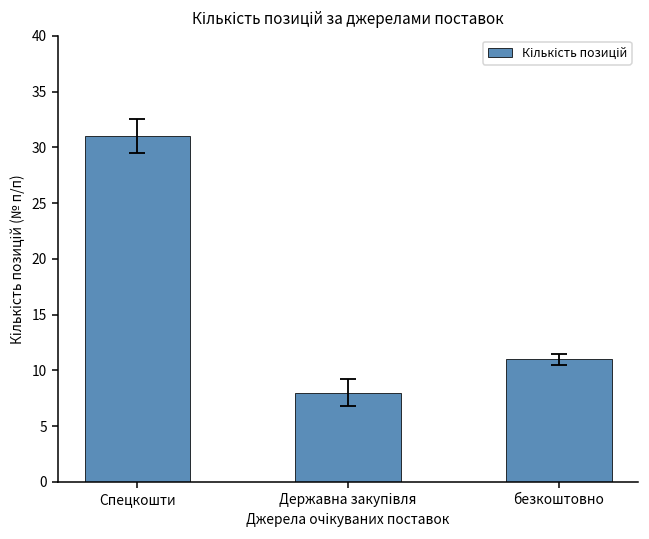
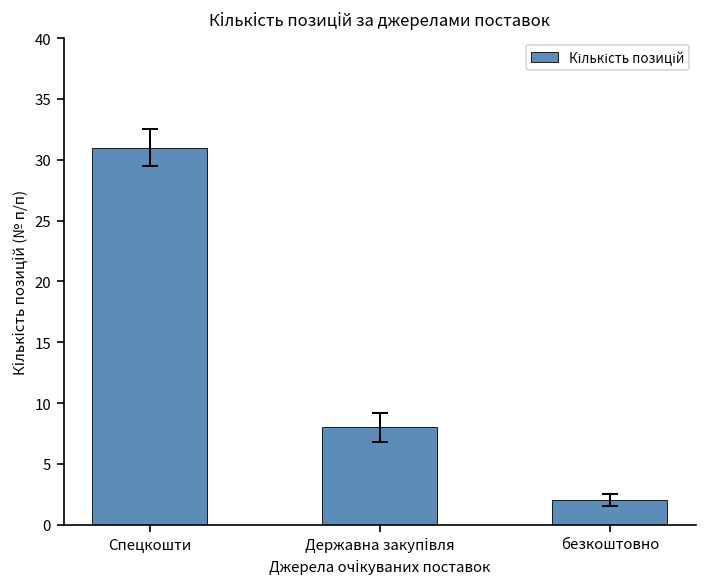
Кількість позицій, безкоштовно: 11 -> 2
